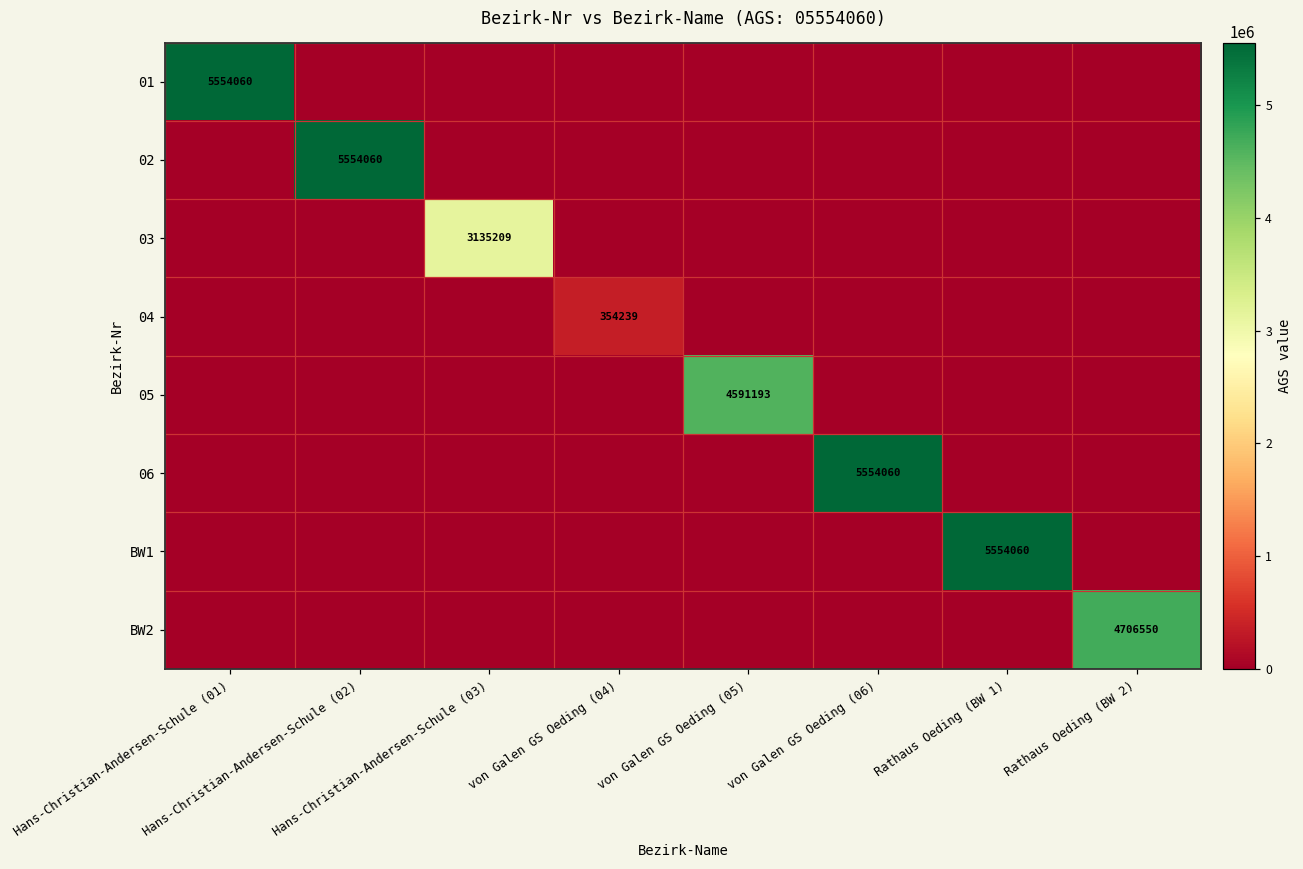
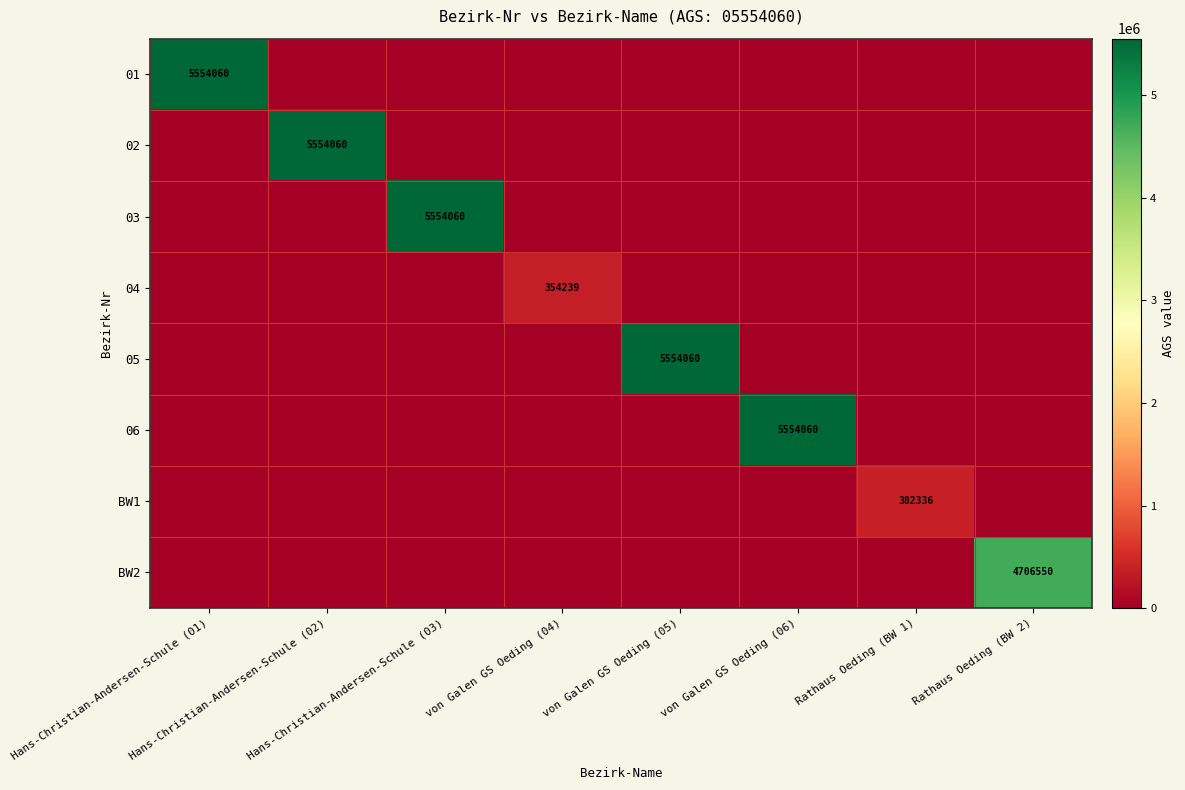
03, Hans-Christian-Andersen-Schule (03): 3135209 -> 5554060
05, von Galen GS Oeding (05): 4591193 -> 5554060
BW1, Rathaus Oeding (BW 1): 5554060 -> 382336
